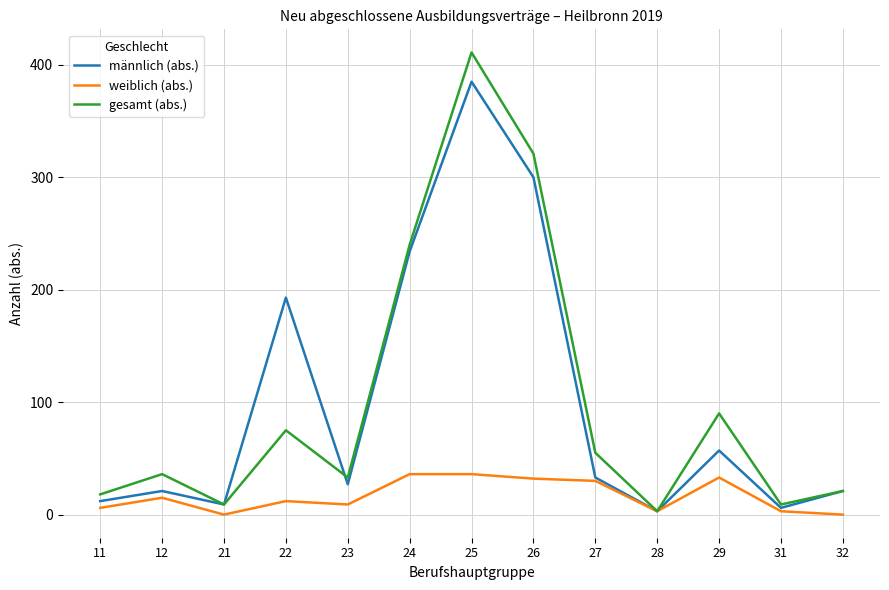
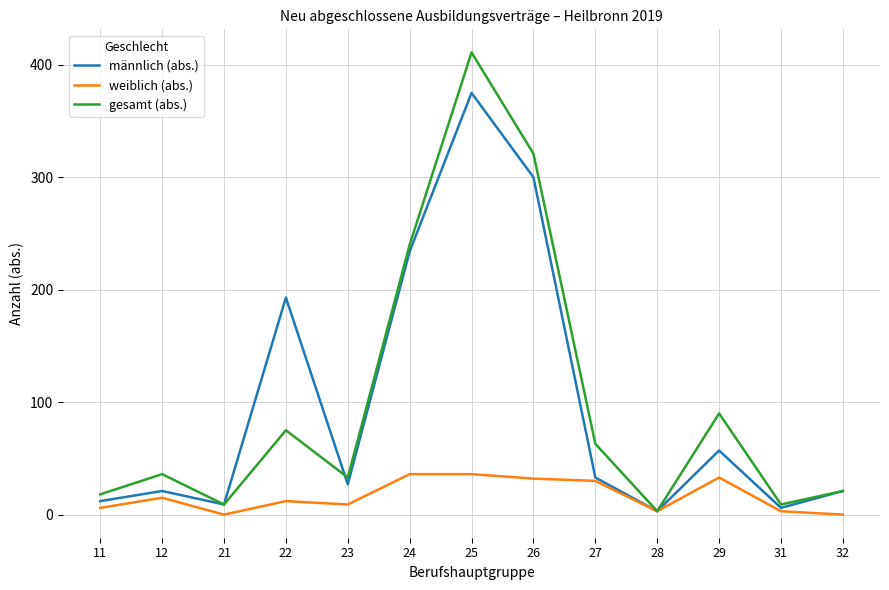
männlich (abs.), 25: 385 -> 375
gesamt (abs.), 27: 55 -> 63
